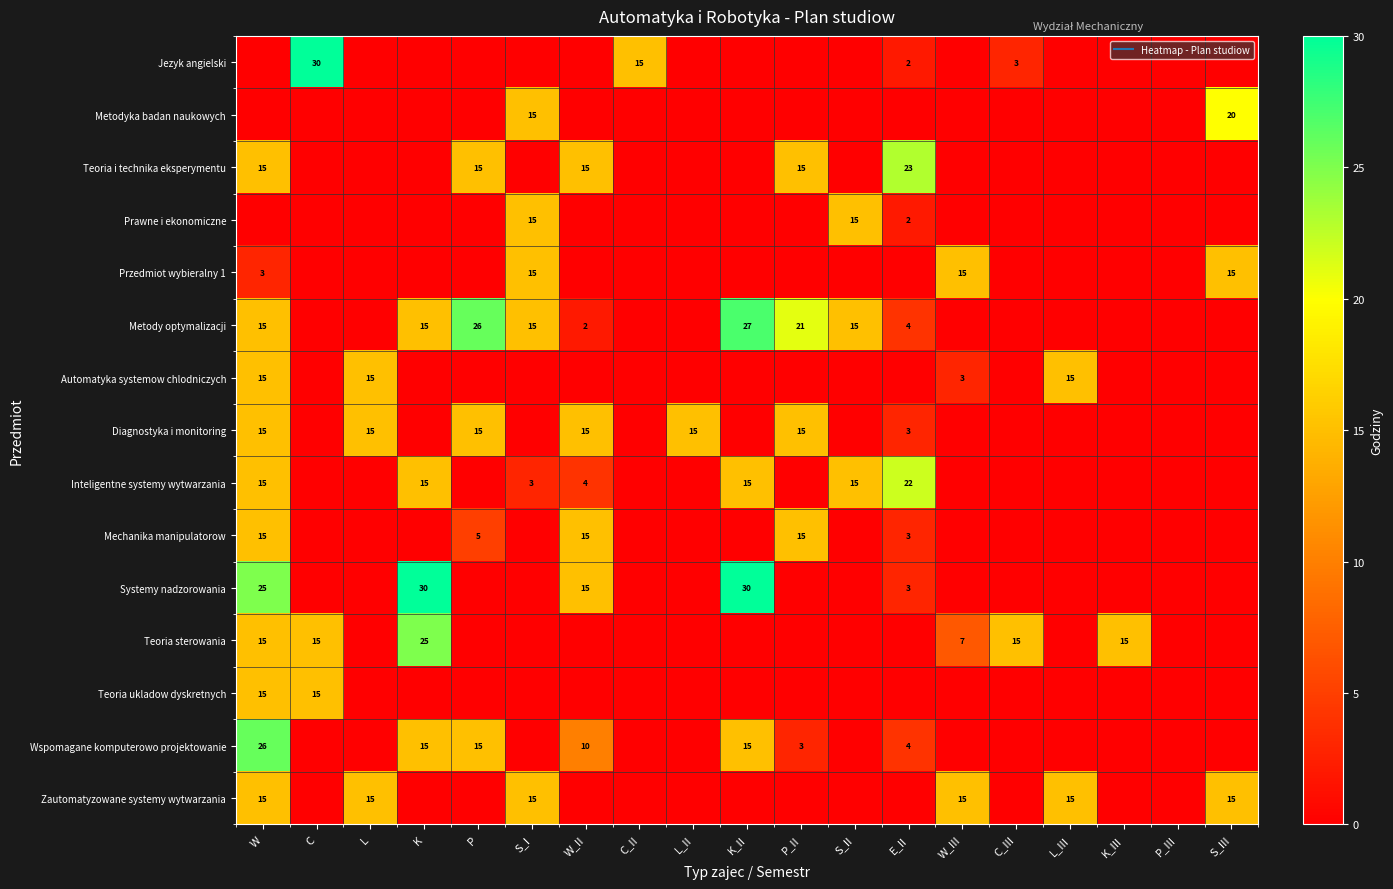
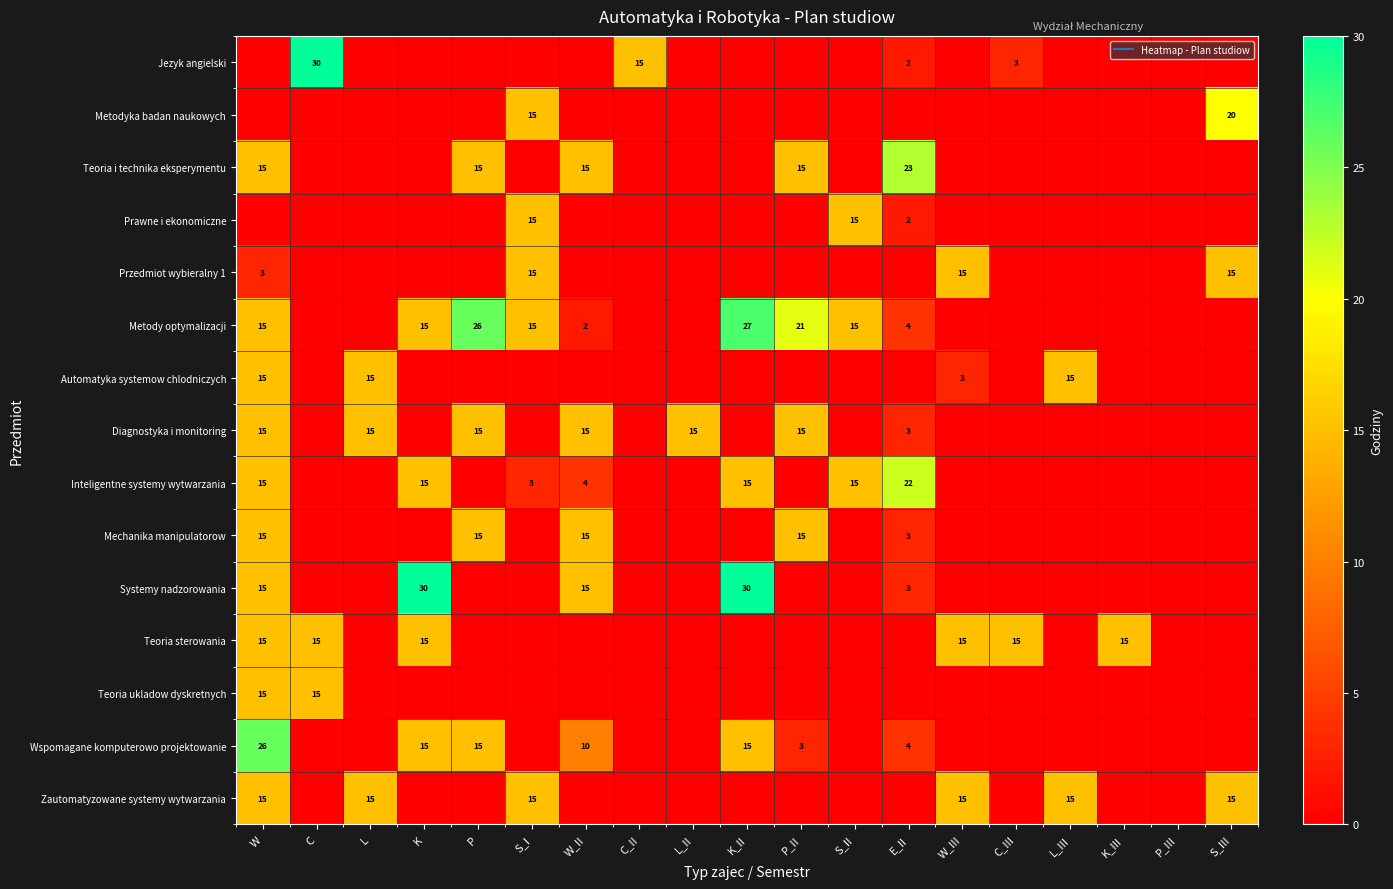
Mechanika manipulatorow, P: 5 -> 15
Systemy nadzorowania, W: 25 -> 15
Teoria sterowania, K: 25 -> 15
Teoria sterowania, W_III: 7 -> 15
